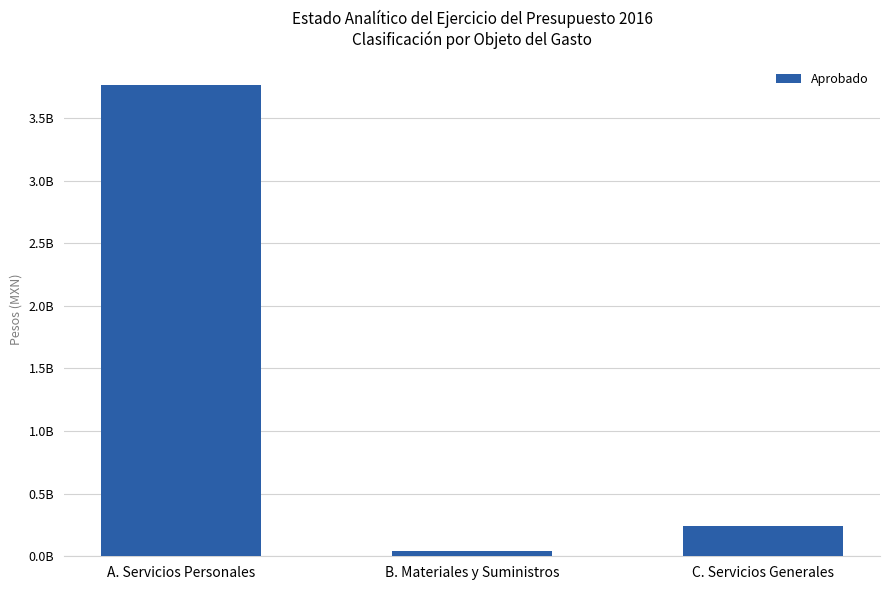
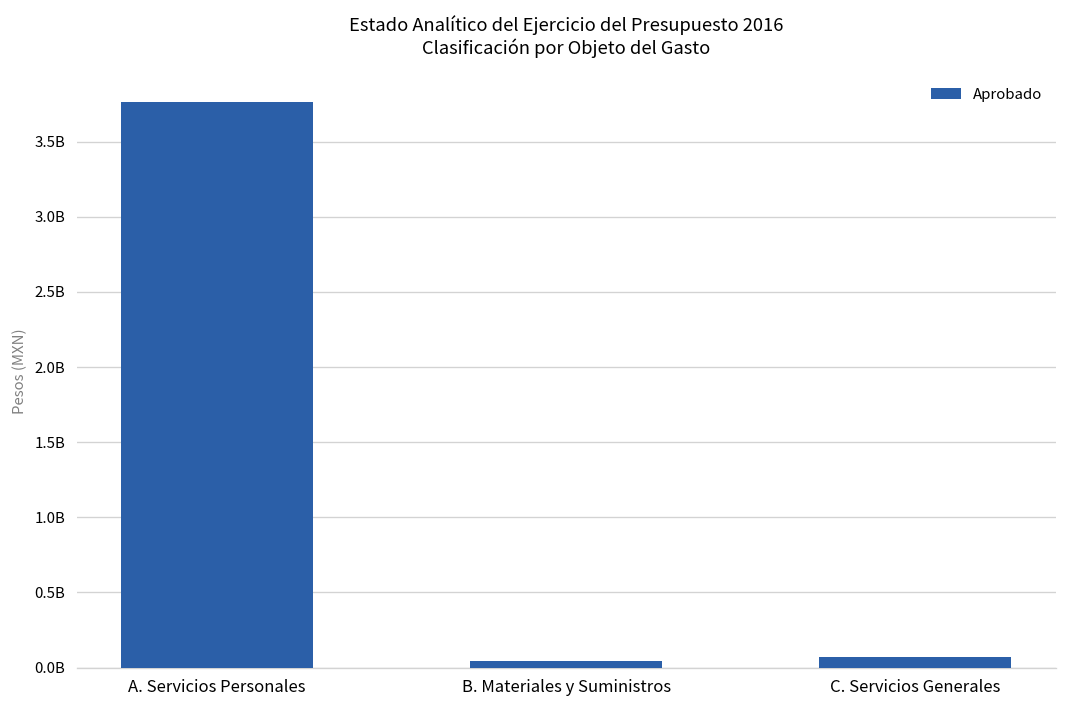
C. Servicios Generales: 240000000 -> 70000000
